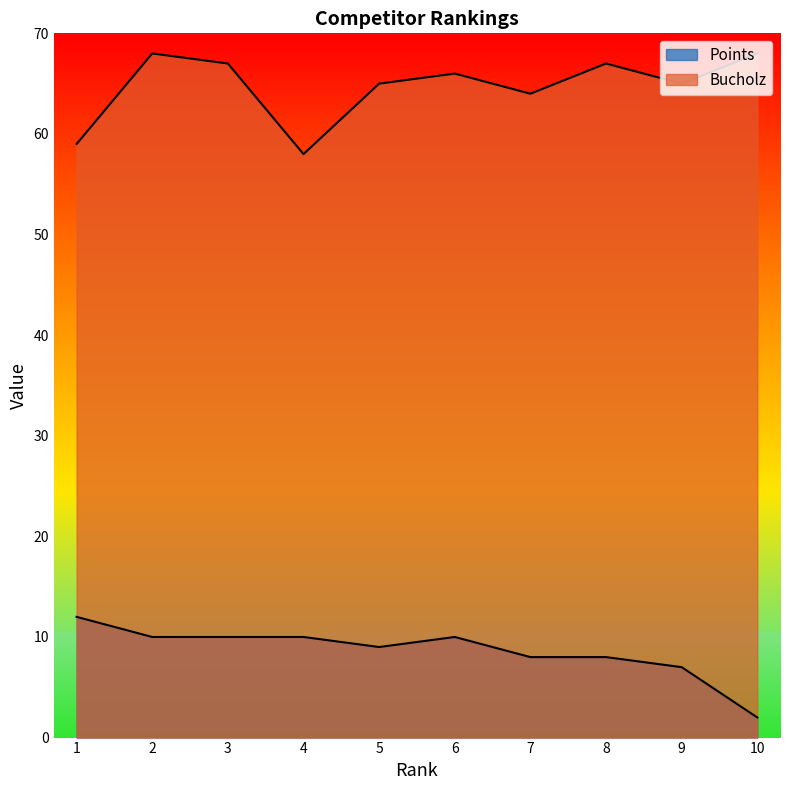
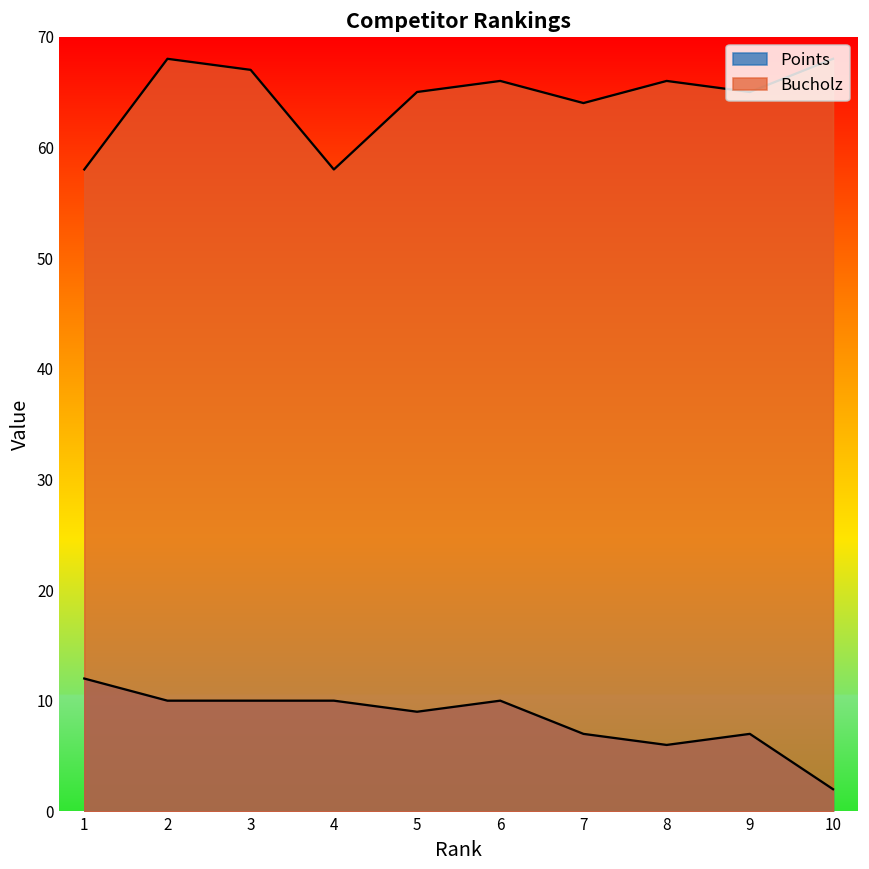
Bucholz, 1: 59 -> 58
Points, 7: 8 -> 7
Points, 8: 8 -> 6
Bucholz, 8: 67 -> 66
